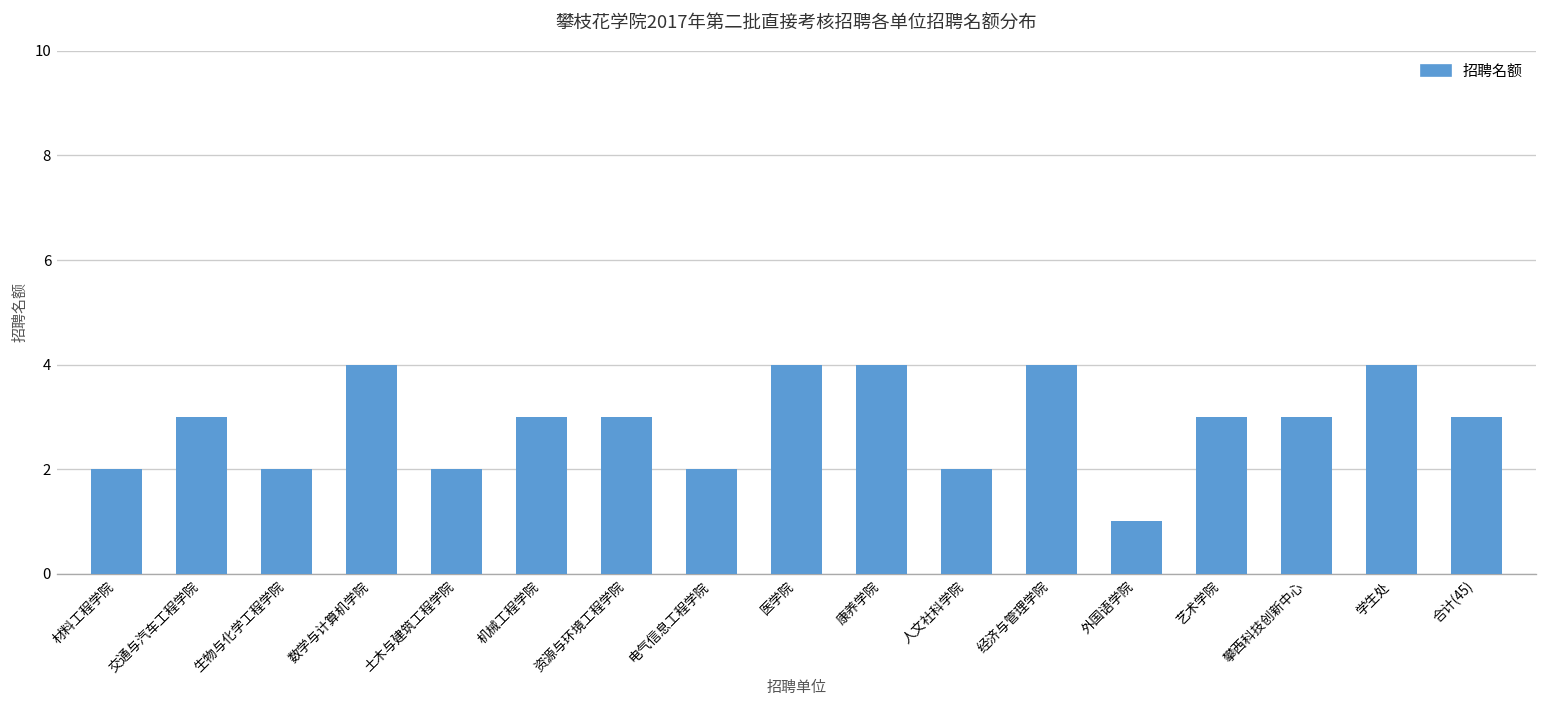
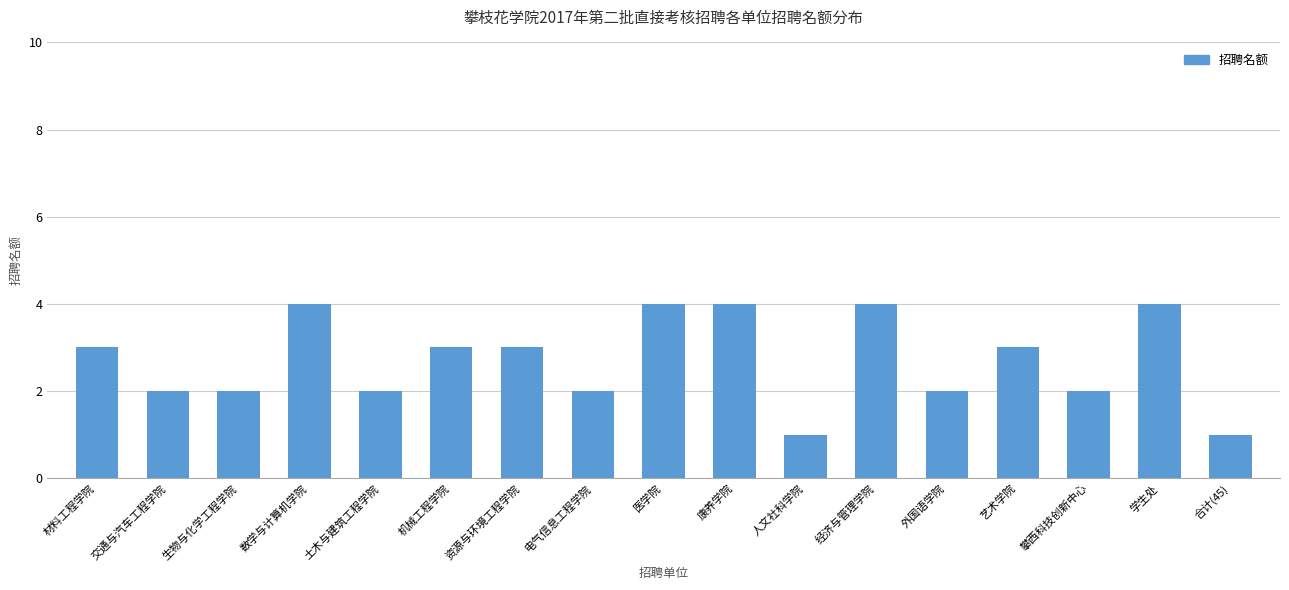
材料工程学院: 2 -> 3
交通与汽车工程学院: 3 -> 2
人文社科学院: 2 -> 1
外国语学院: 1 -> 2
攀西科技创新中心: 3 -> 2
合计(45): 3 -> 1
